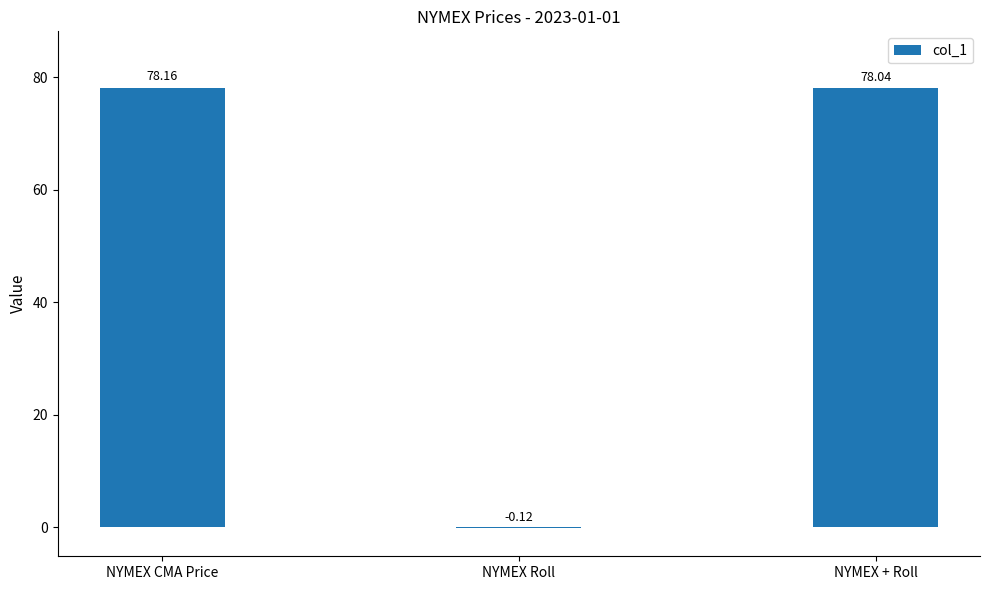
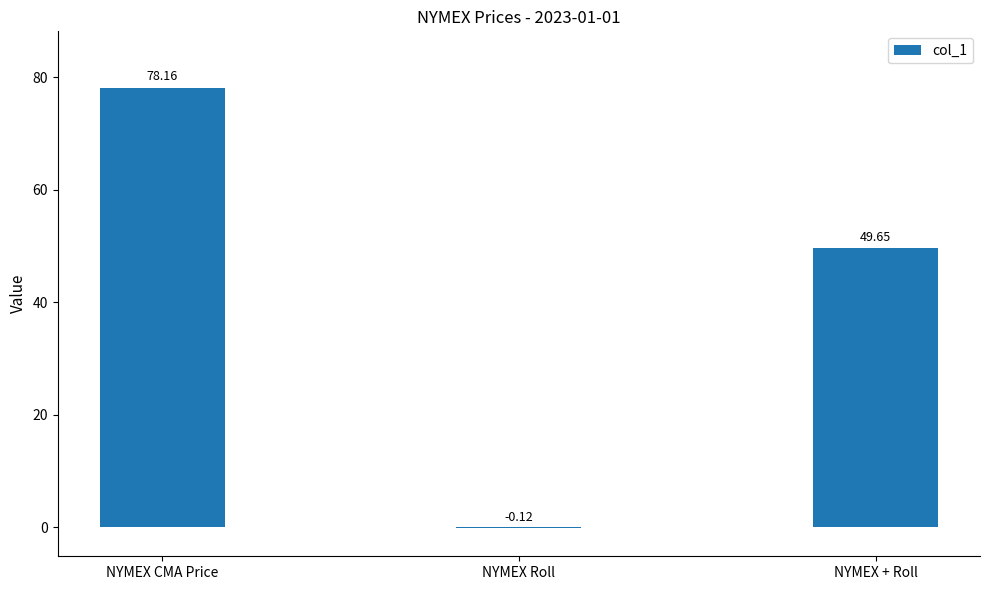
NYMEX + Roll: 78.04 -> 49.65
